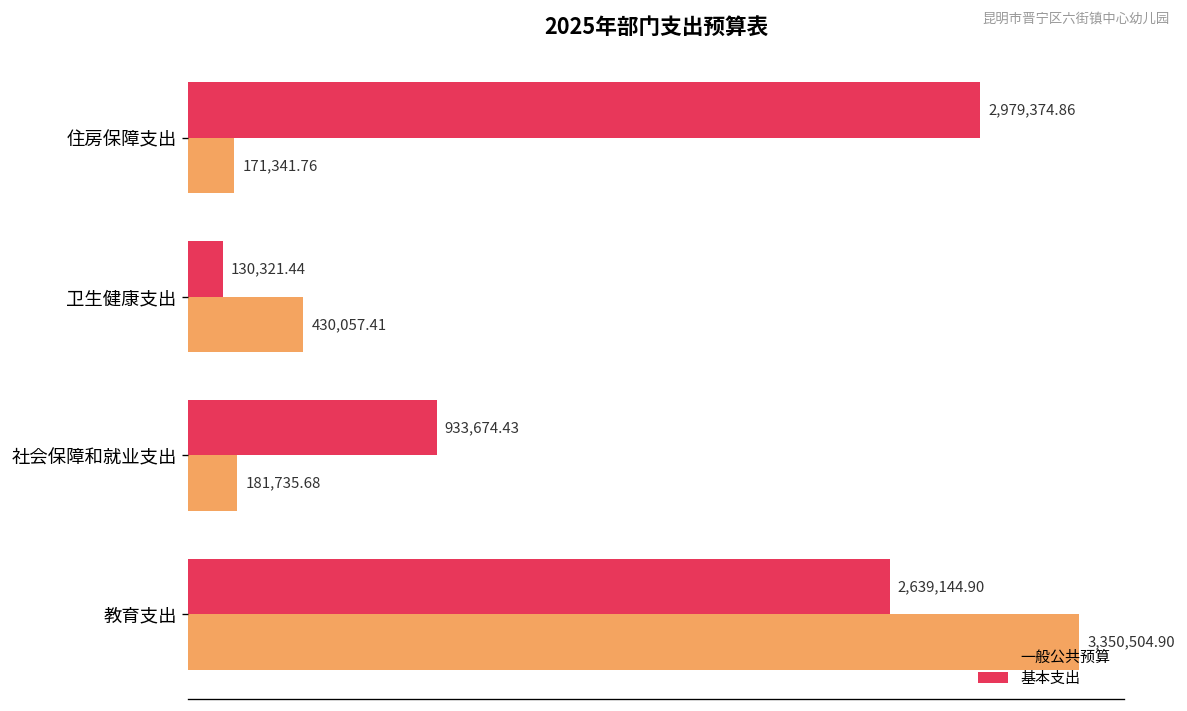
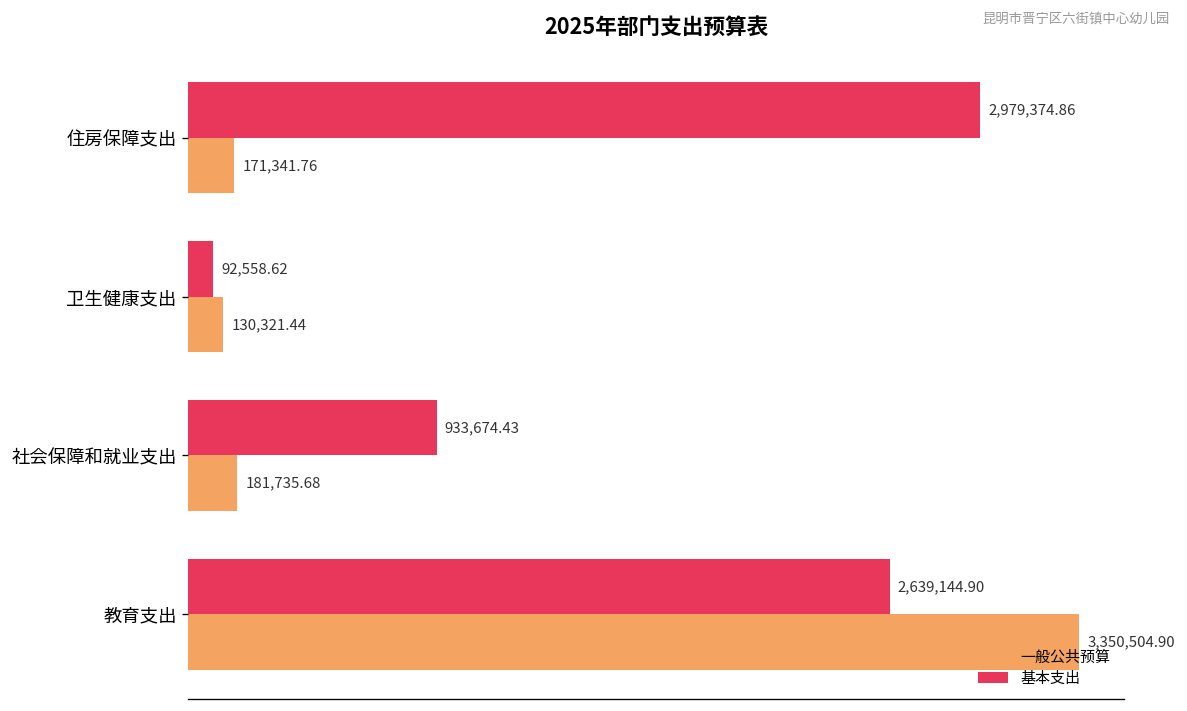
基本支出, 卫生健康支出: 130,321.44 -> 92,558.62
一般公共预算, 卫生健康支出: 430,057.41 -> 130,321.44
